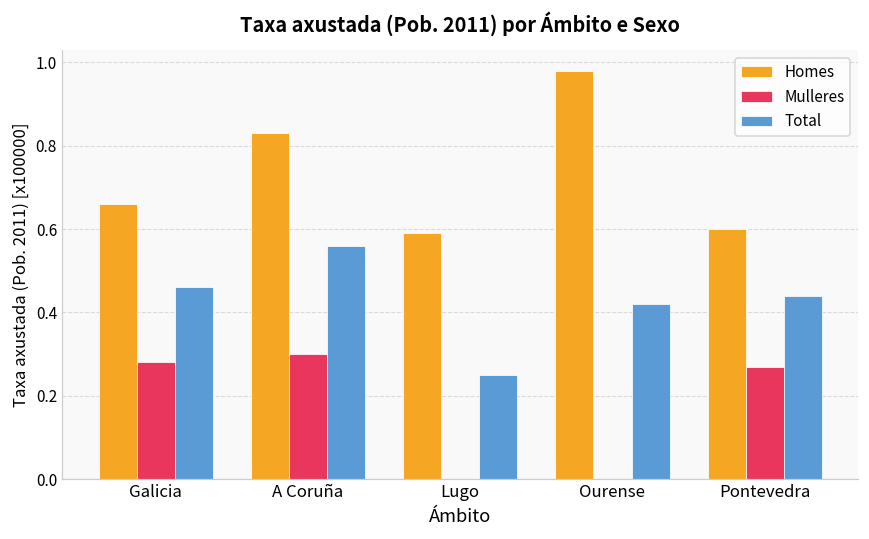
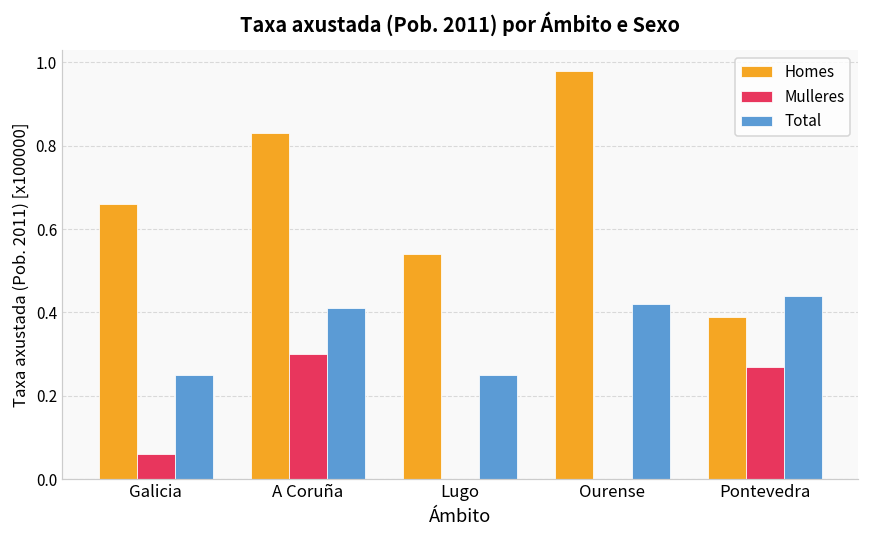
Mulleres, Galicia: 0.28 -> 0.06
Total, Galicia: 0.46 -> 0.25
Total, A Coruña: 0.56 -> 0.41
Homes, Lugo: 0.59 -> 0.54
Homes, Pontevedra: 0.60 -> 0.39
